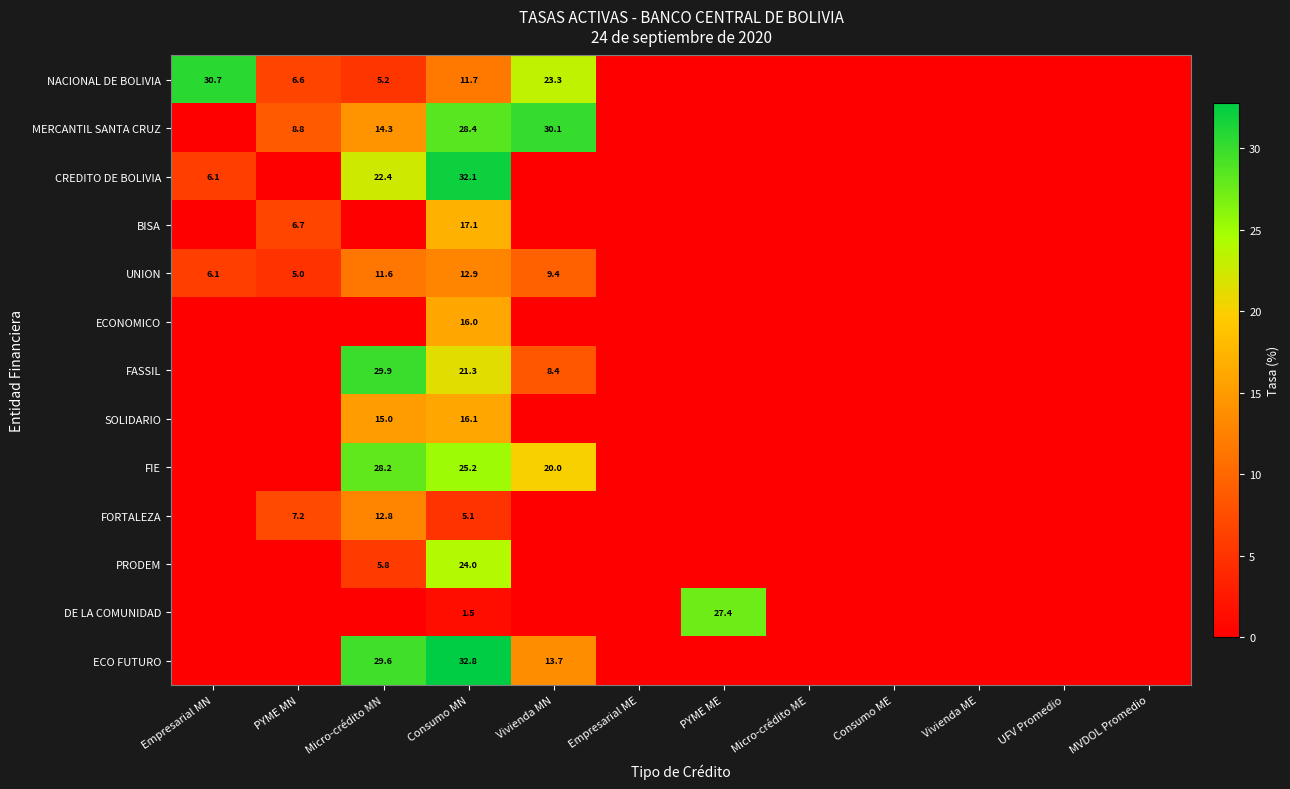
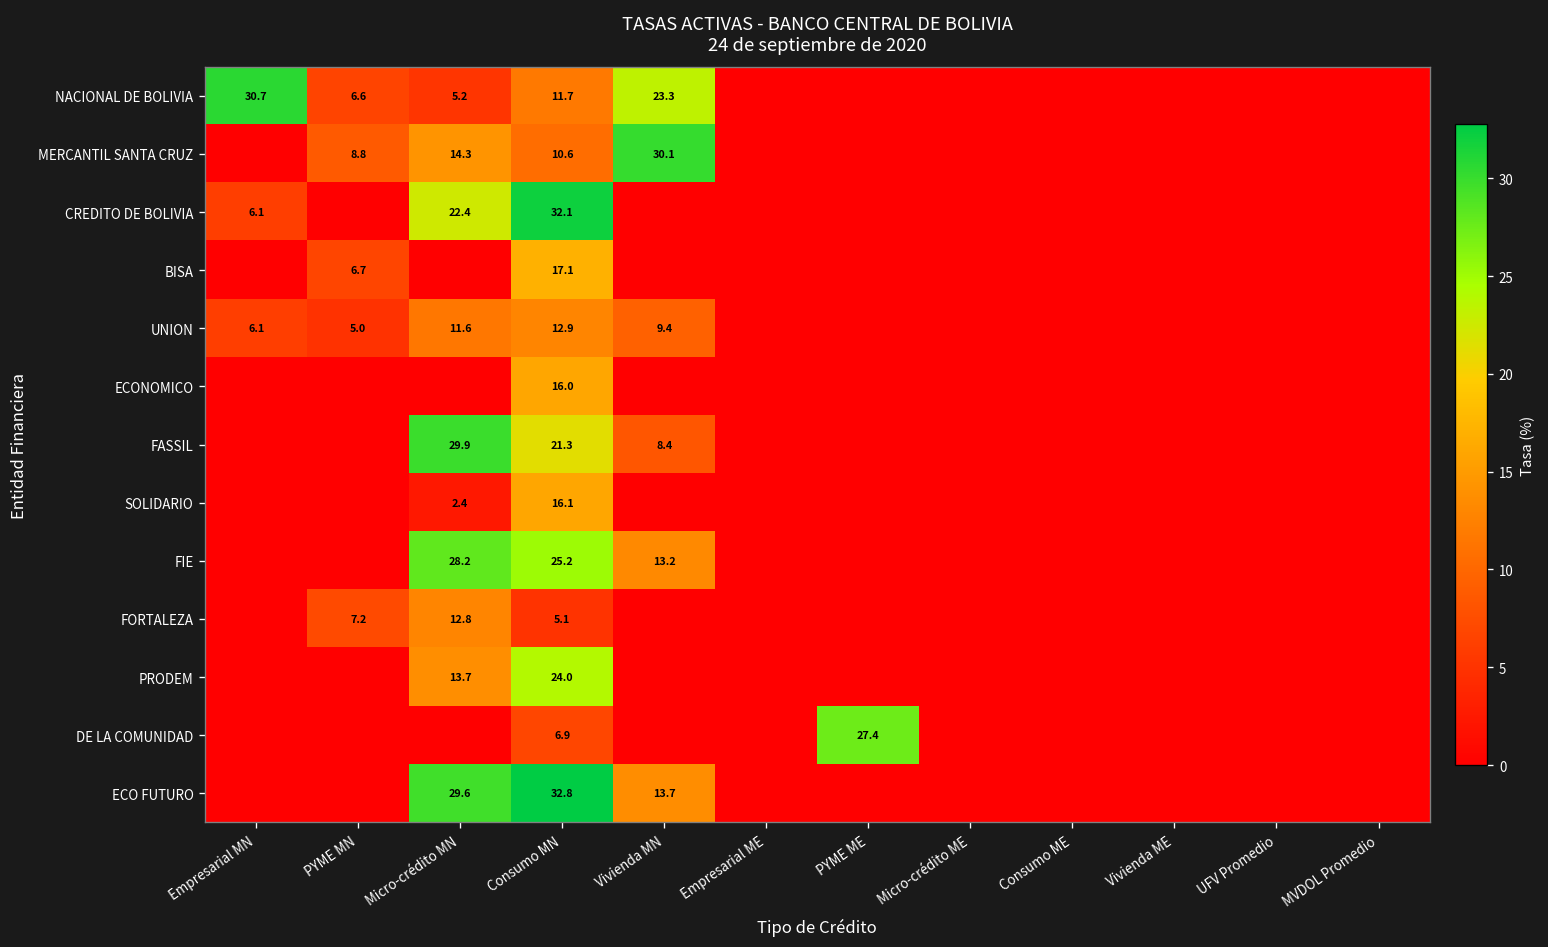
MERCANTIL SANTA CRUZ, Consumo MN: 28.4 -> 10.6
SOLIDARIO, Micro-crédito MN: 15.0 -> 2.4
FIE, Vivienda MN: 20.0 -> 13.2
PRODEM, Micro-crédito MN: 5.8 -> 13.7
DE LA COMUNIDAD, Consumo MN: 1.5 -> 6.9
